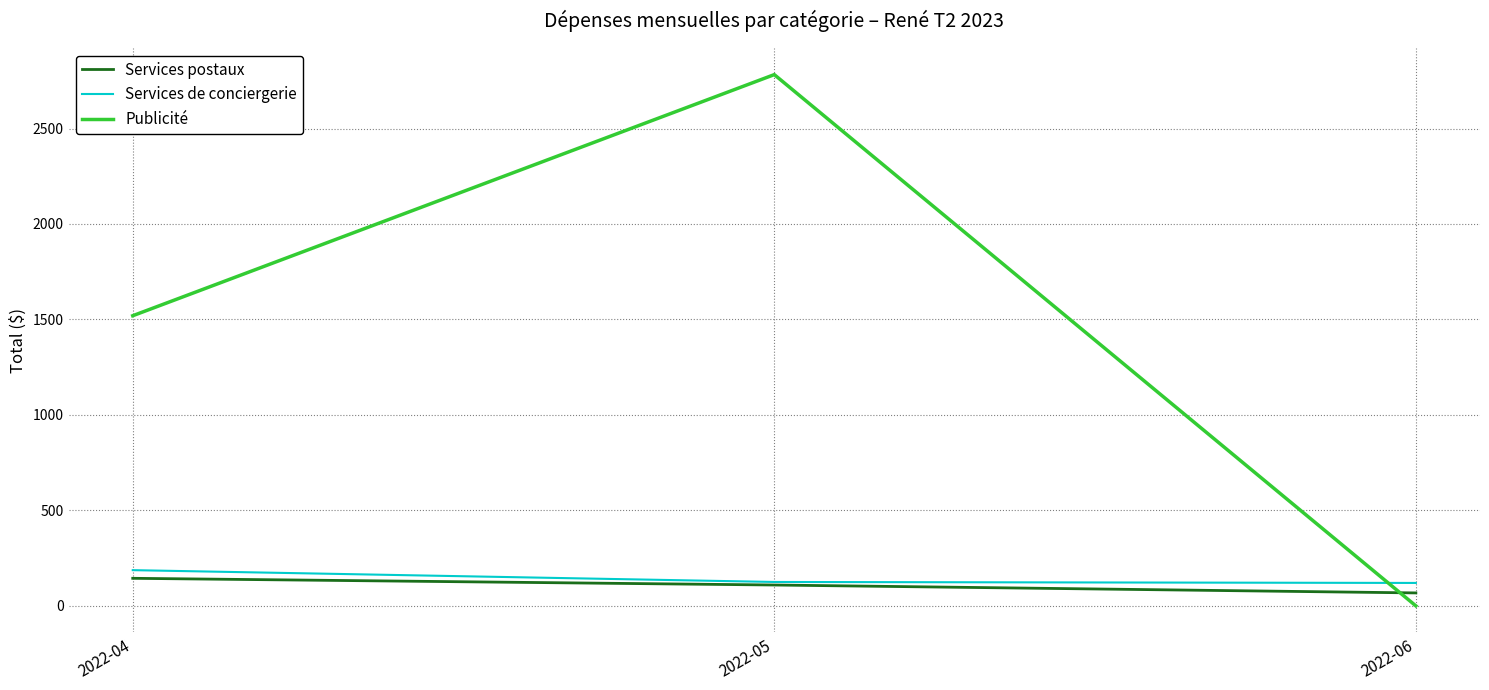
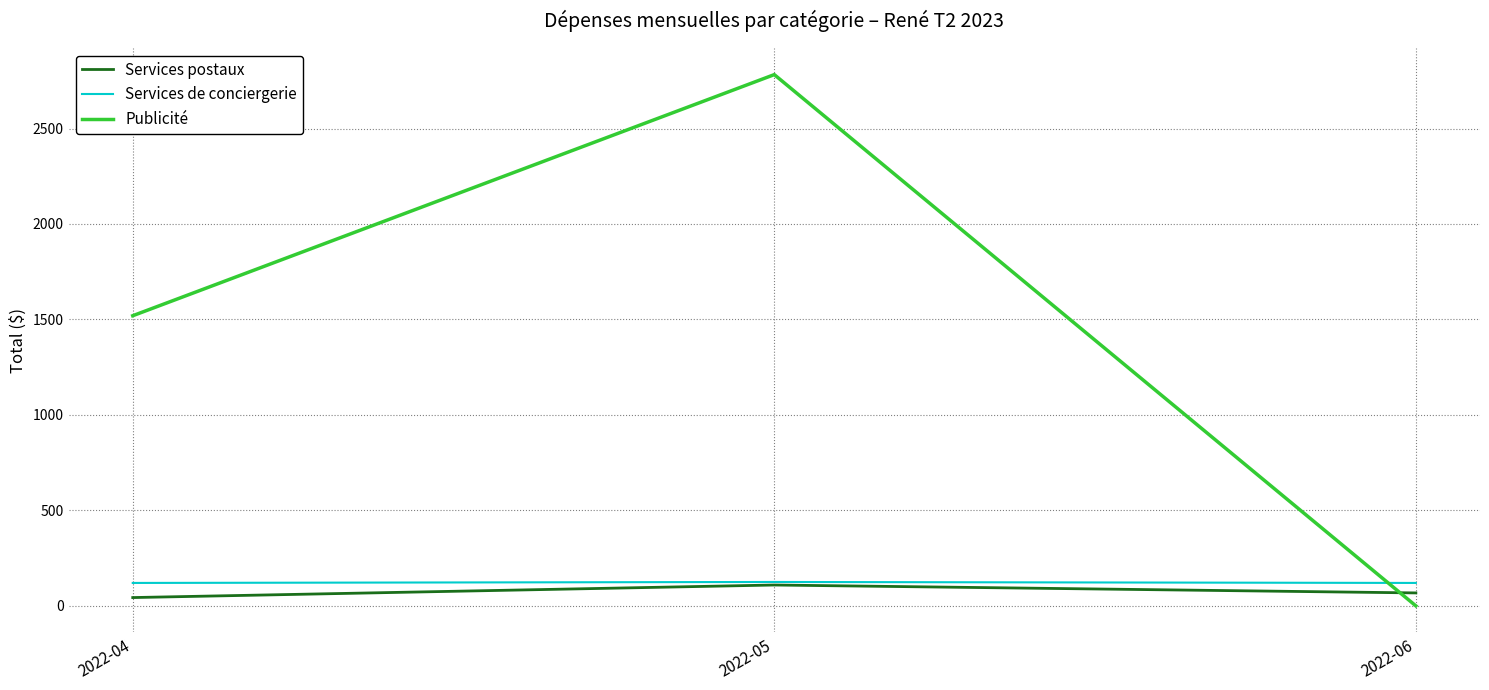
Services postaux, 2022-04: 140 -> 40
Services de conciergerie, 2022-04: 190 -> 120
